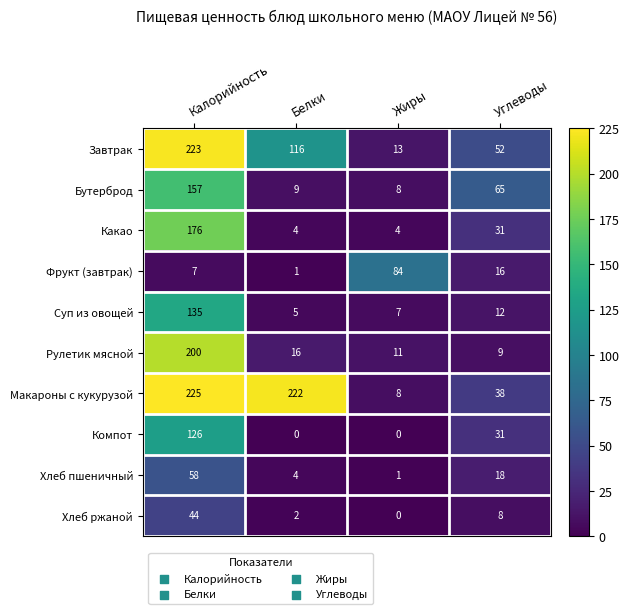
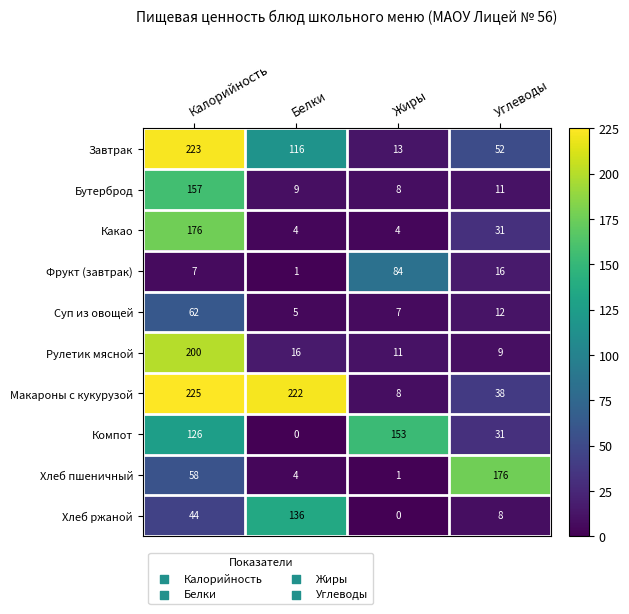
Бутерброд, Углеводы: 65 -> 11
Суп из овощей, Калорийность: 135 -> 62
Компот, Жиры: 0 -> 153
Хлеб пшеничный, Углеводы: 18 -> 176
Хлеб ржаной, Белки: 2 -> 136
